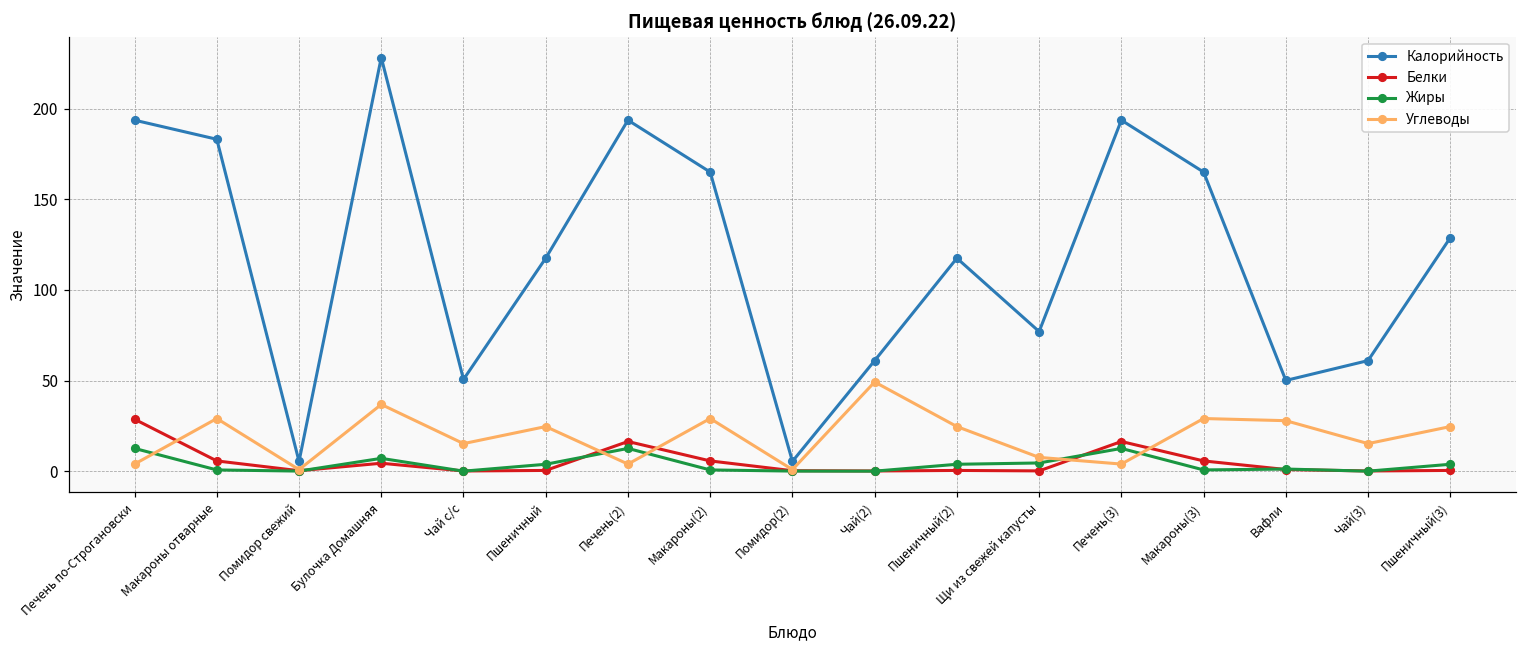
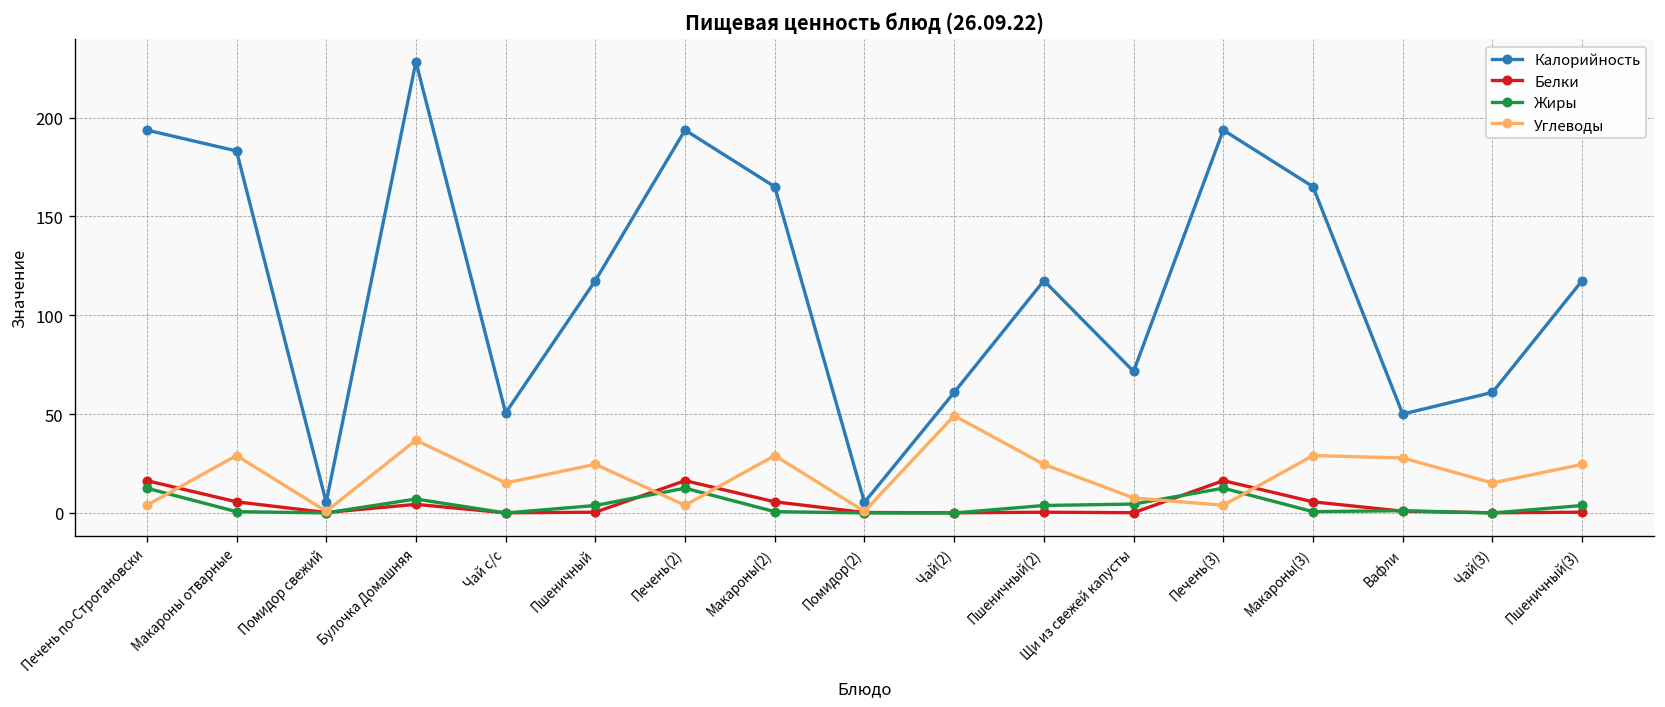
Белки, Печень по-Строгановски: 29 -> 16
Калорийность, Щи из свежей капусты: 77 -> 72
Калорийность, Пшеничный(3): 129 -> 118
